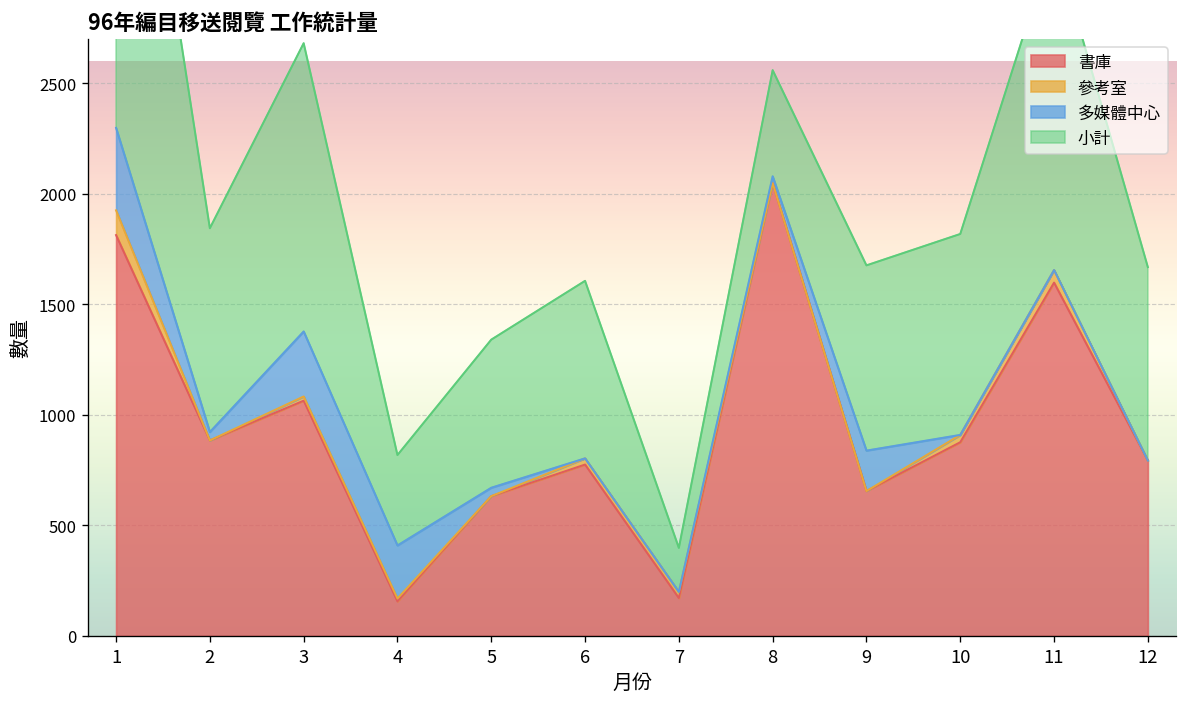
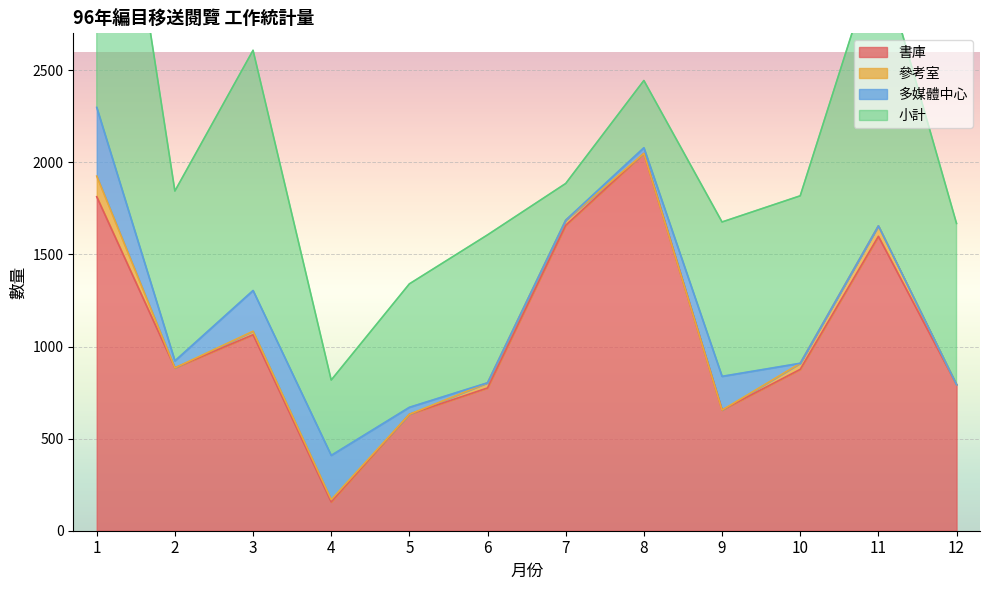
多媒體中心, 3: 290 -> 220
書庫, 7: 170 -> 1660
小計, 8: 480 -> 370
